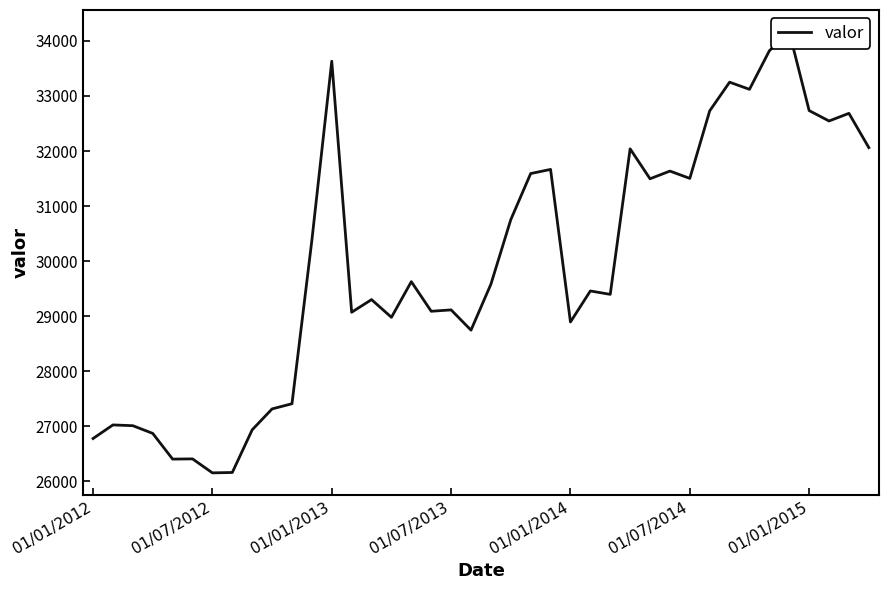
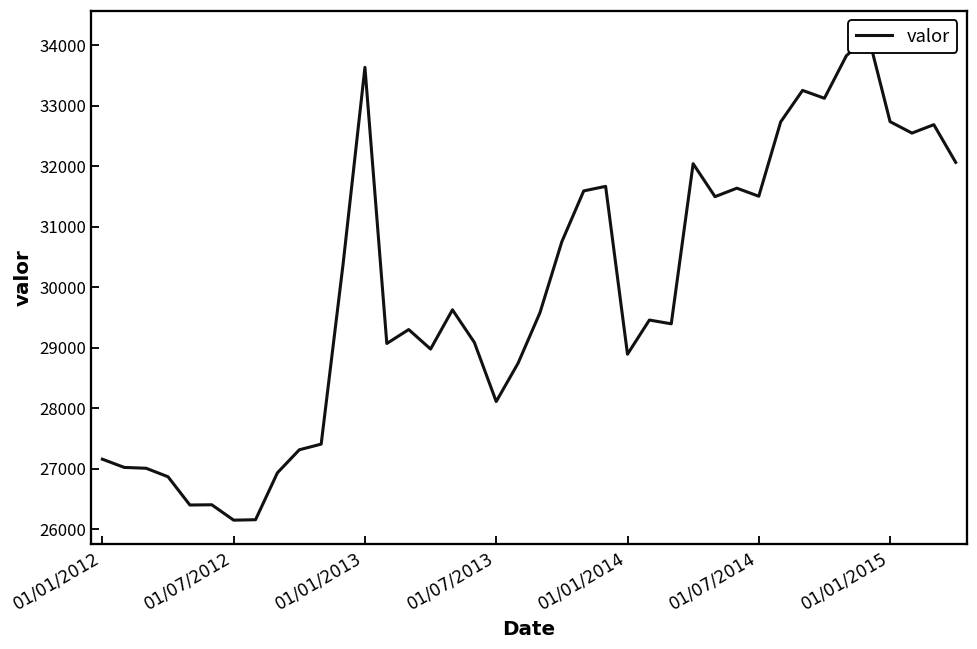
01/01/2012: 26800 -> 27200
01/07/2013: 29100 -> 28100
